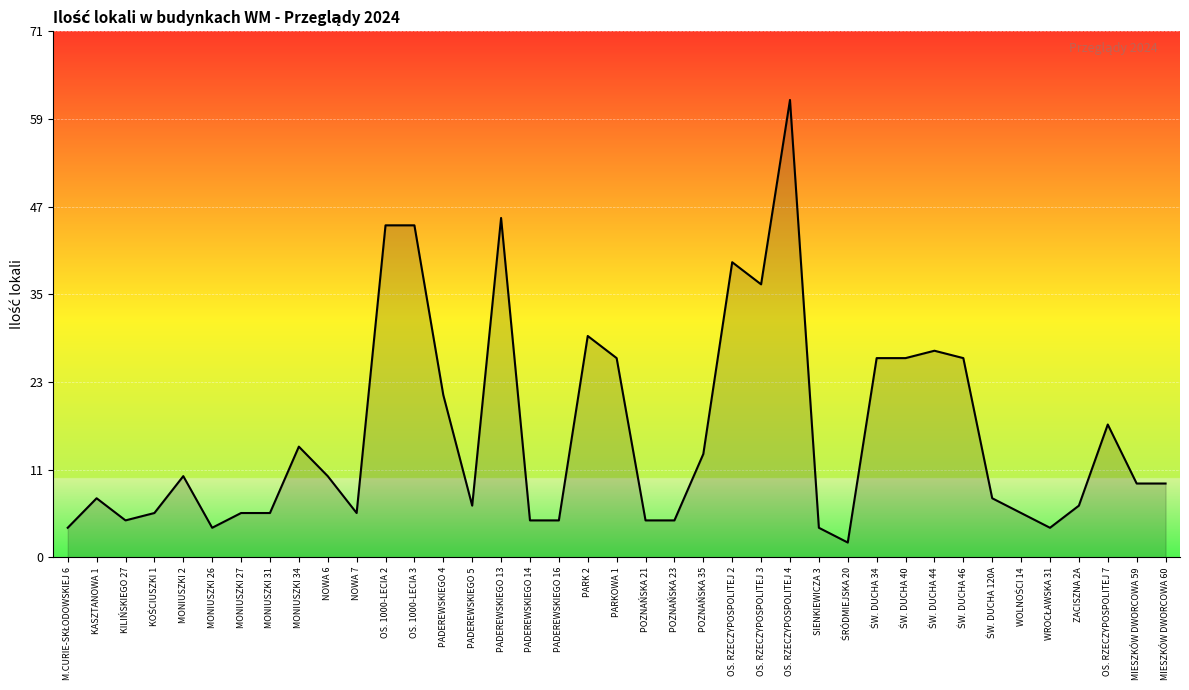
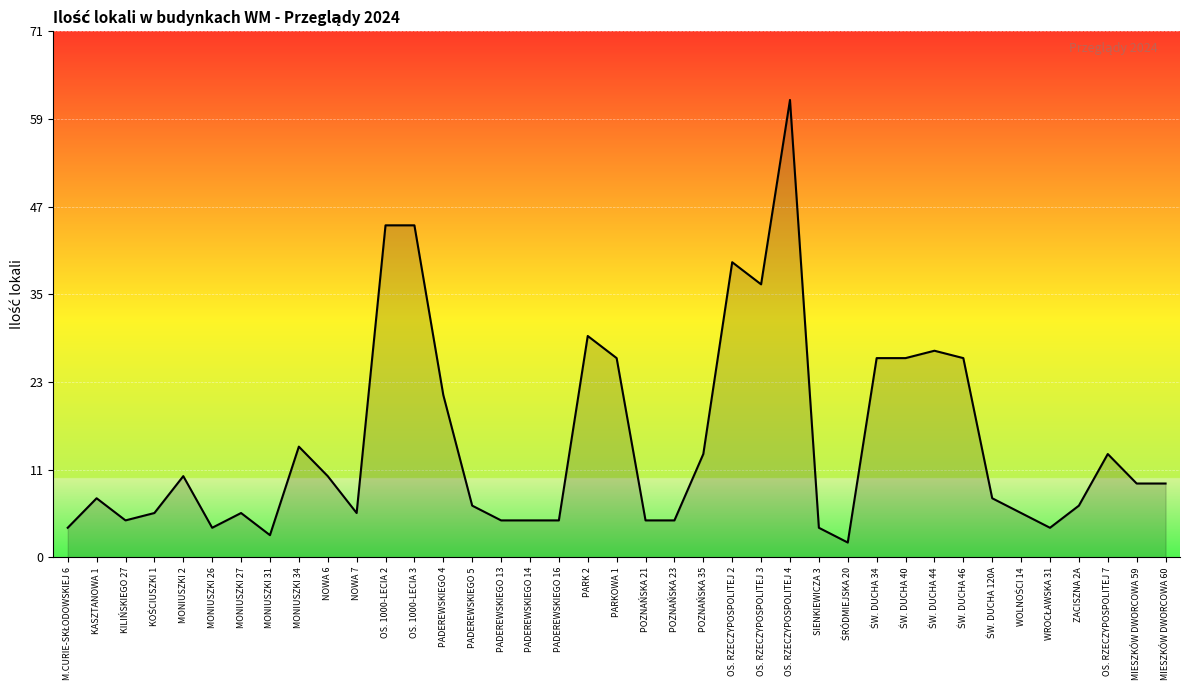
MONIUSZKI 31: 6 -> 3
PADEREWSKIEGO 13: 46 -> 5
OS. RZECZYPOSPOLITEJ 7: 18 -> 14
